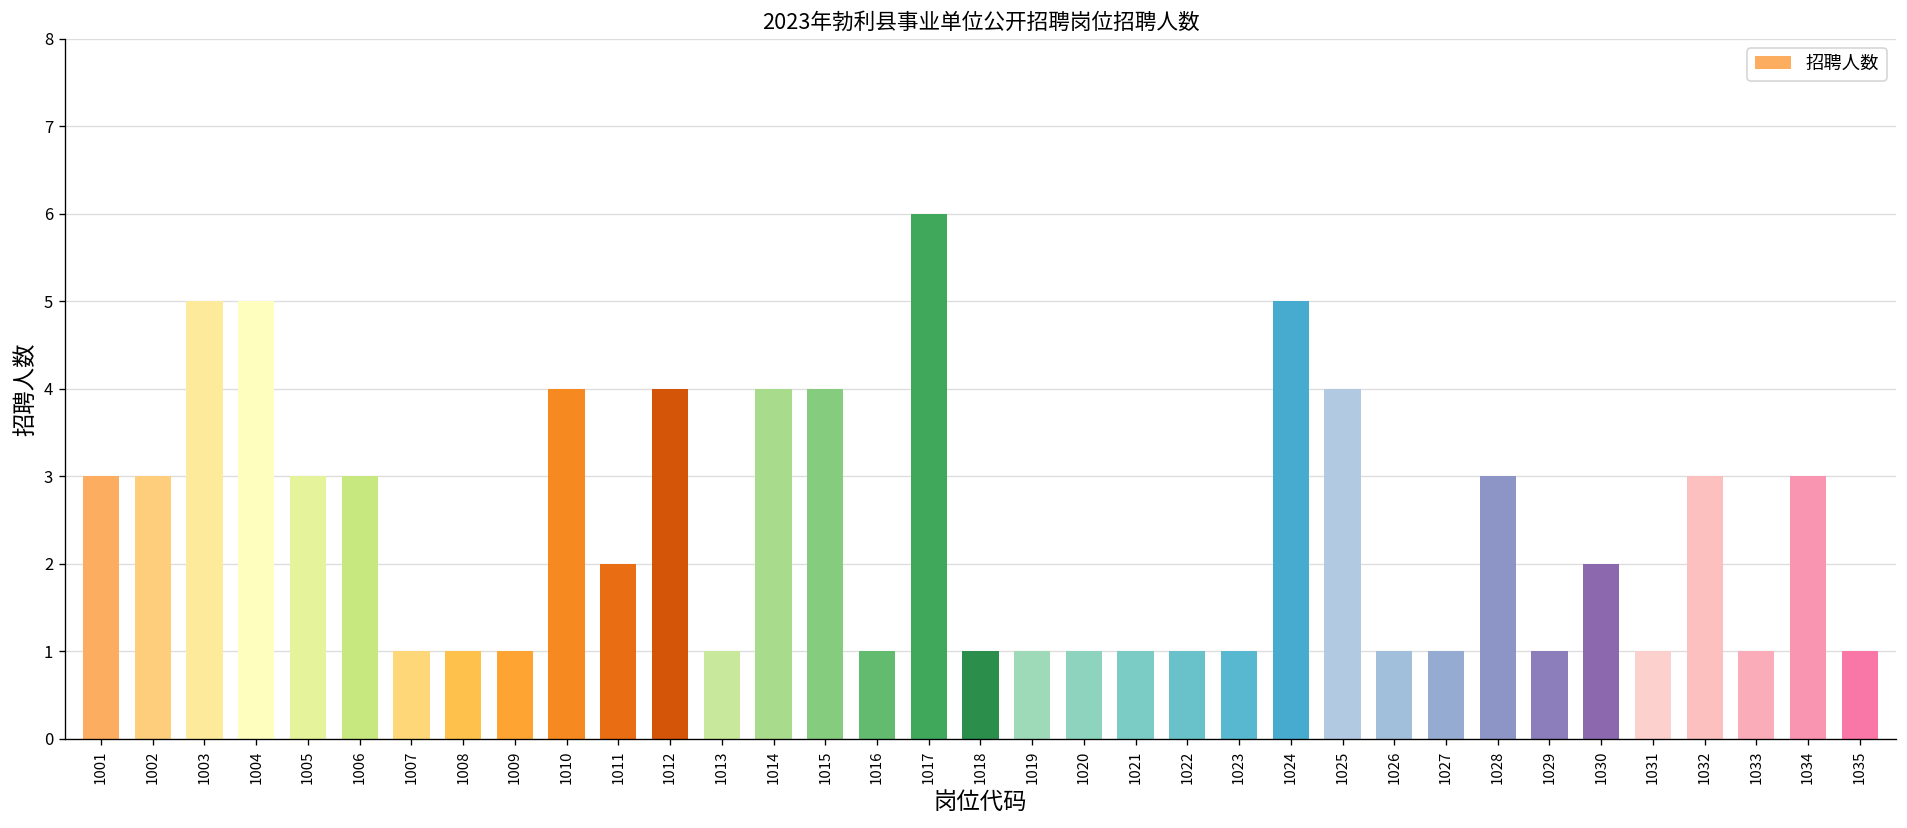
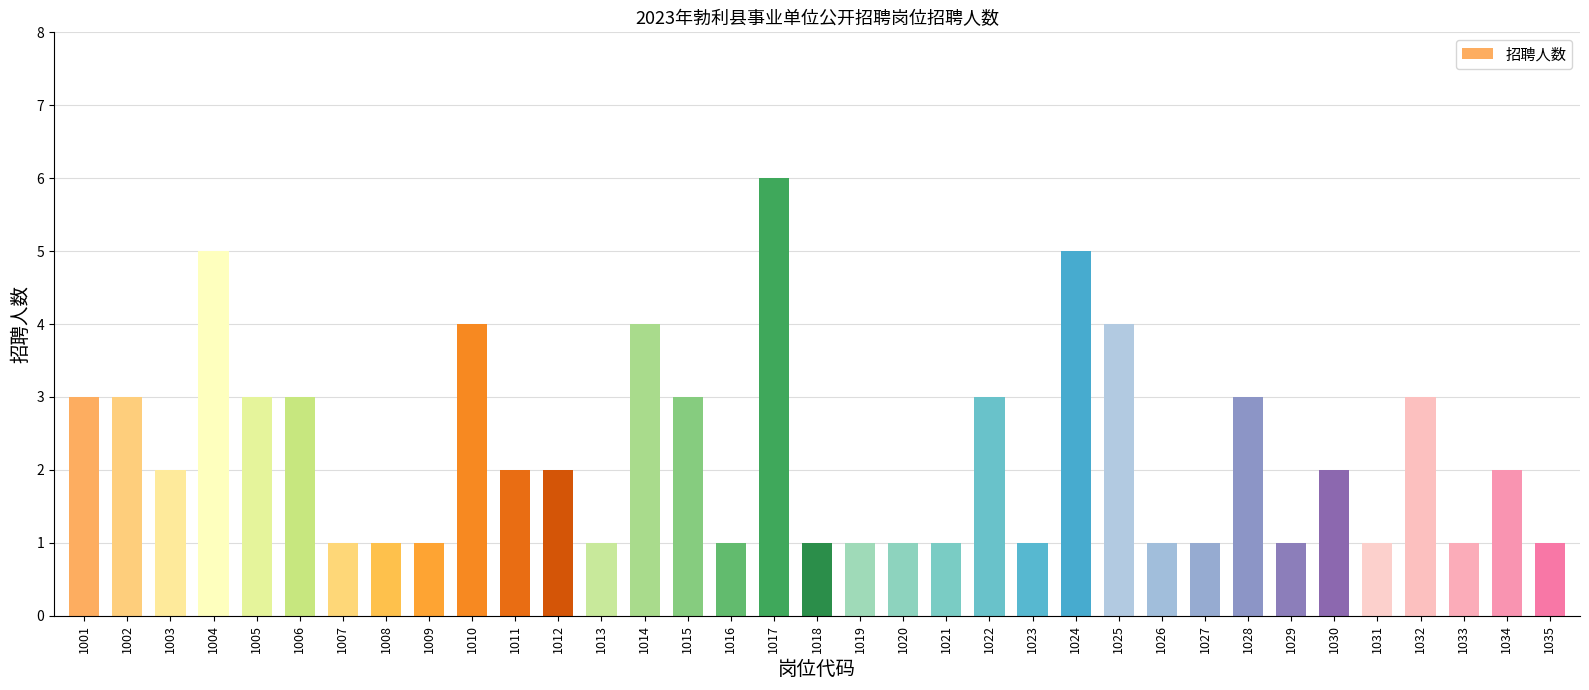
1003: 5 -> 2
1012: 4 -> 2
1015: 4 -> 3
1022: 1 -> 3
1034: 3 -> 2
